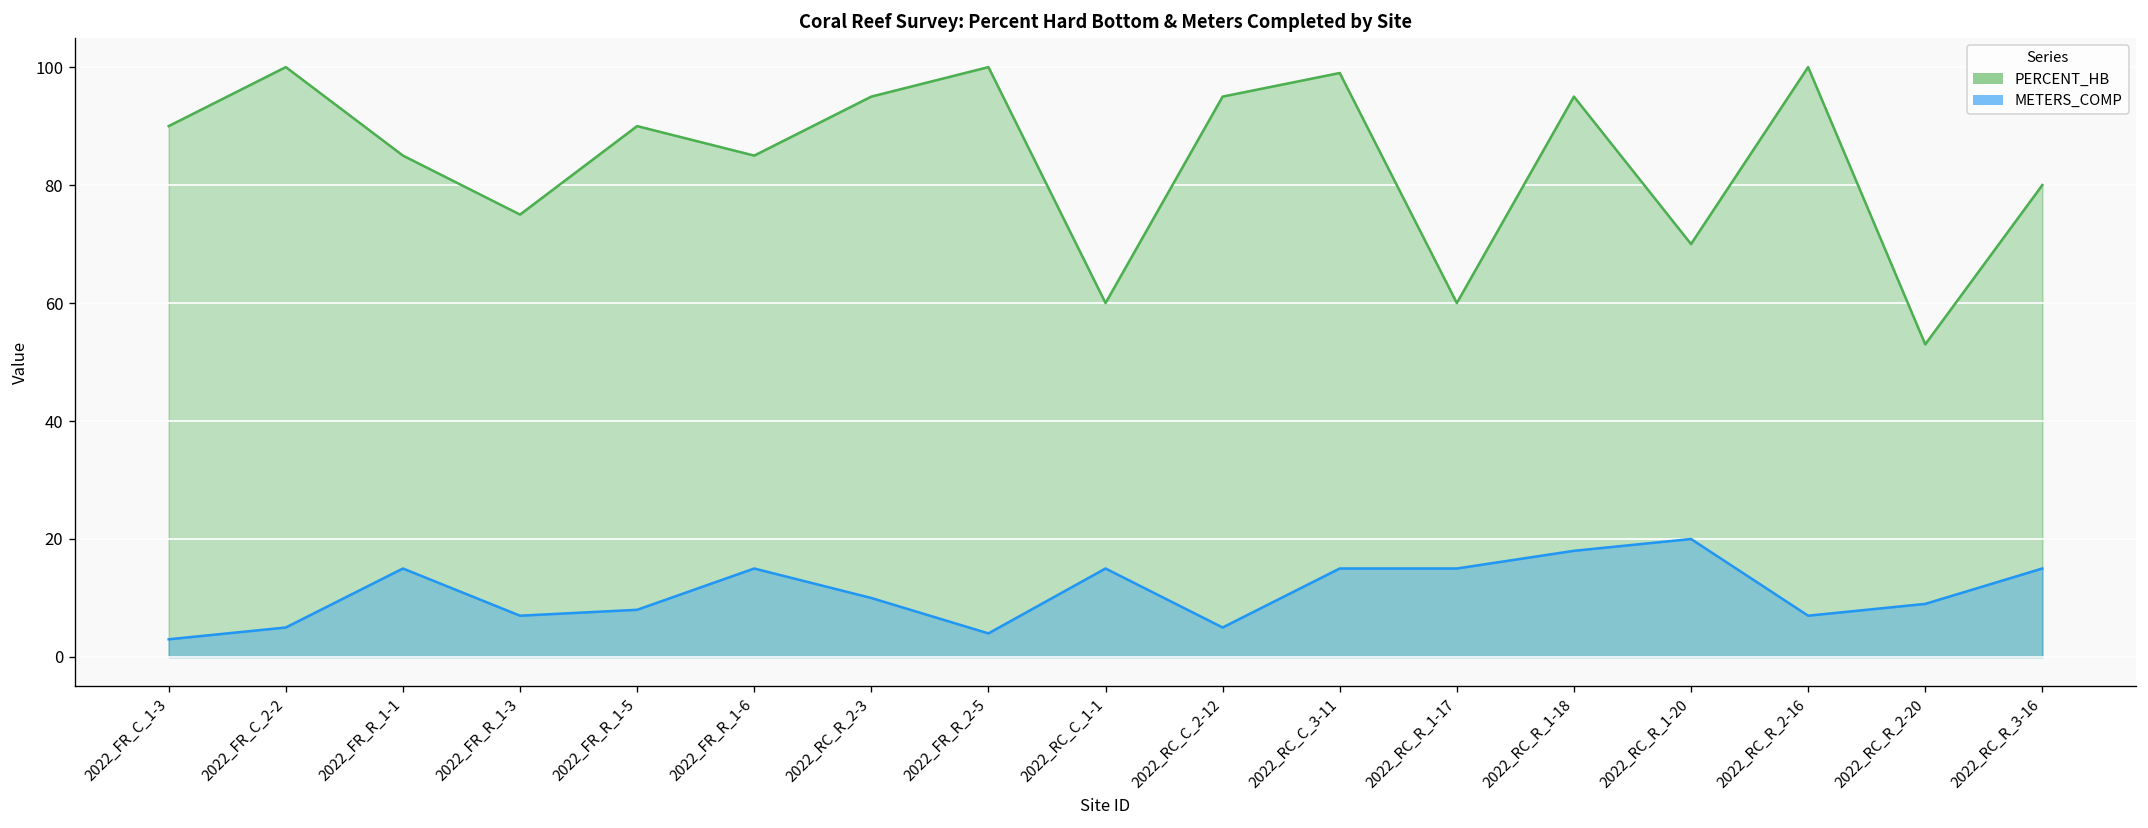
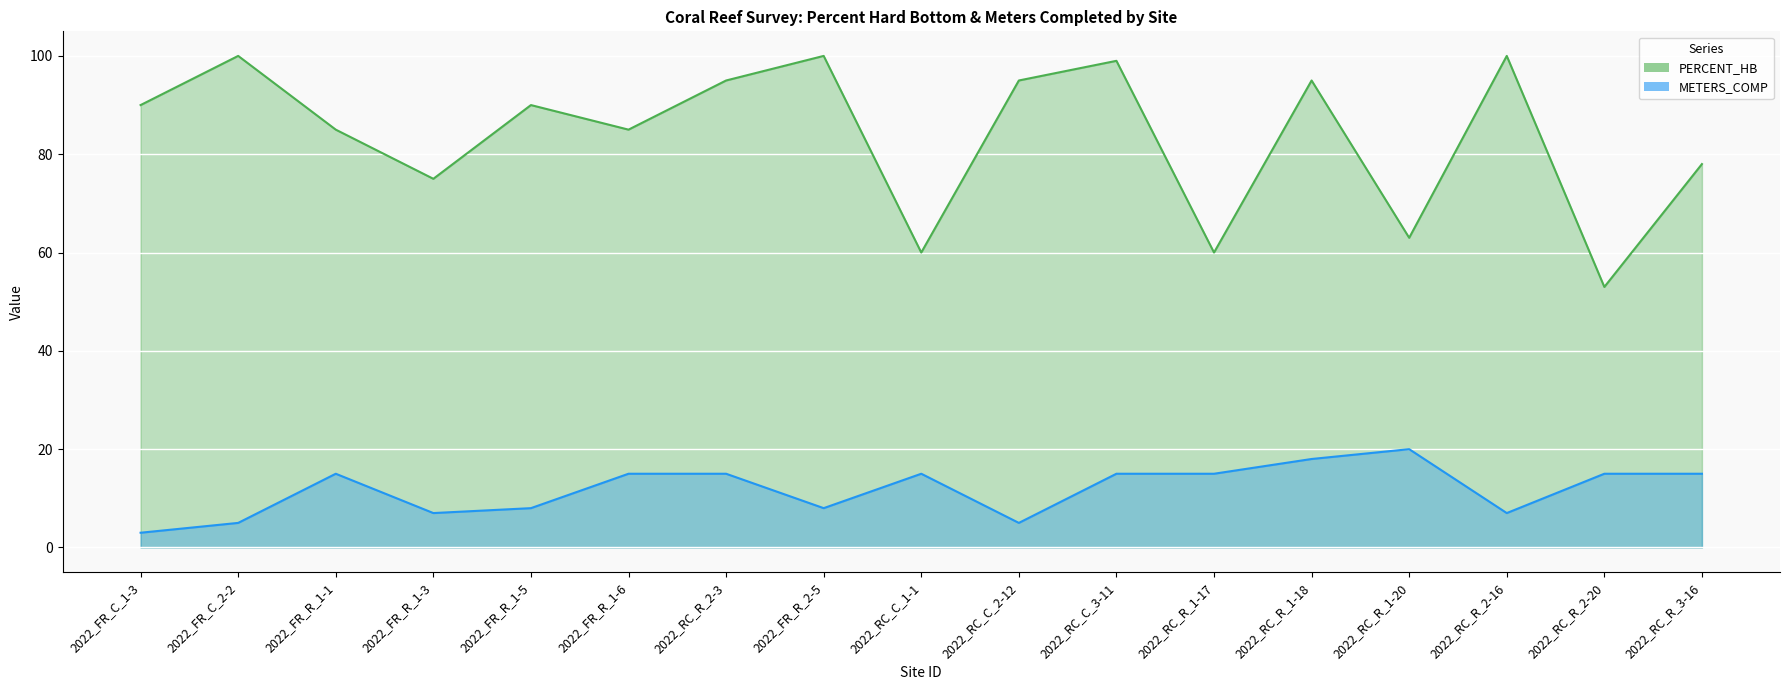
METERS_COMP, 2022_RC_R_2-3: 10 -> 15
METERS_COMP, 2022_FR_R_2-5: 4 -> 8
PERCENT_HB, 2022_RC_R_1-20: 70 -> 63
METERS_COMP, 2022_RC_R_2-20: 9 -> 15
PERCENT_HB, 2022_RC_R_3-16: 80 -> 78
